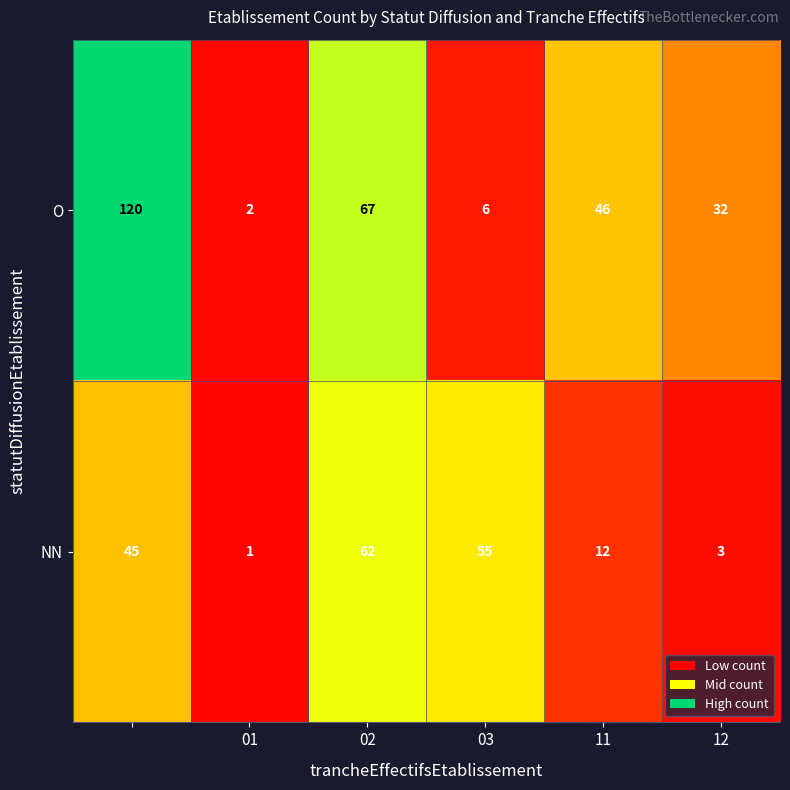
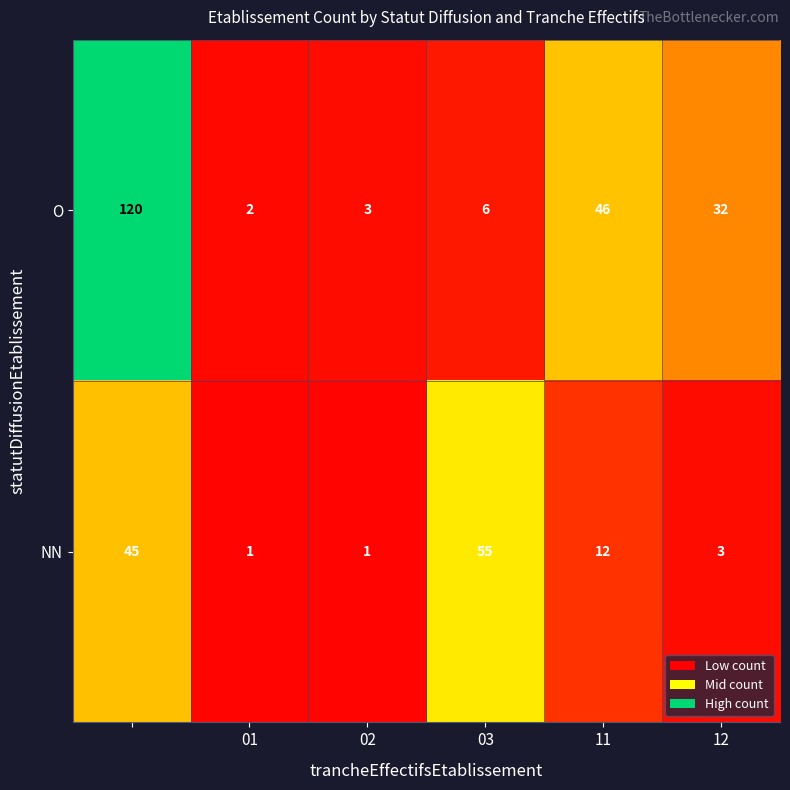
O, 02: 67 -> 3
NN, 02: 62 -> 1
